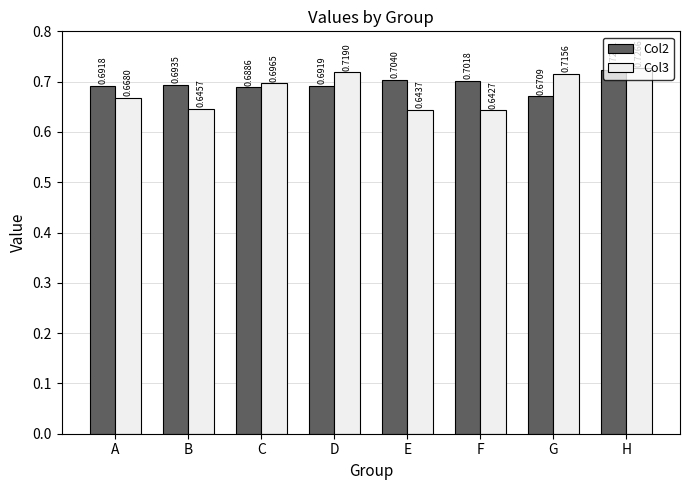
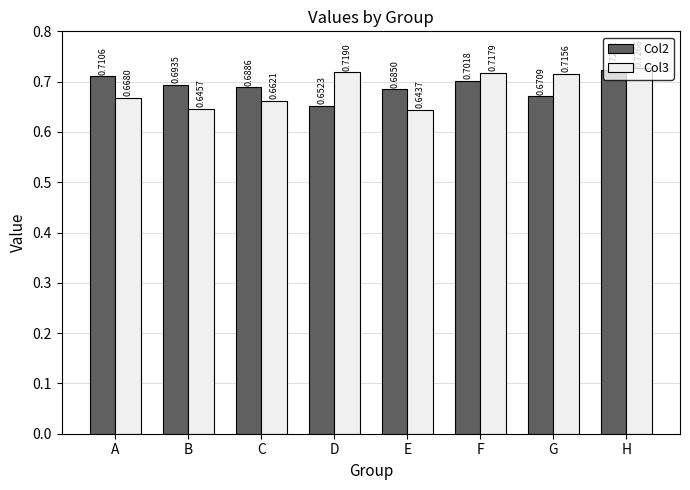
Col2, A: 0.6918 -> 0.7106
Col3, C: 0.6965 -> 0.6621
Col2, D: 0.6919 -> 0.6523
Col2, E: 0.7040 -> 0.6850
Col3, F: 0.6427 -> 0.7179
